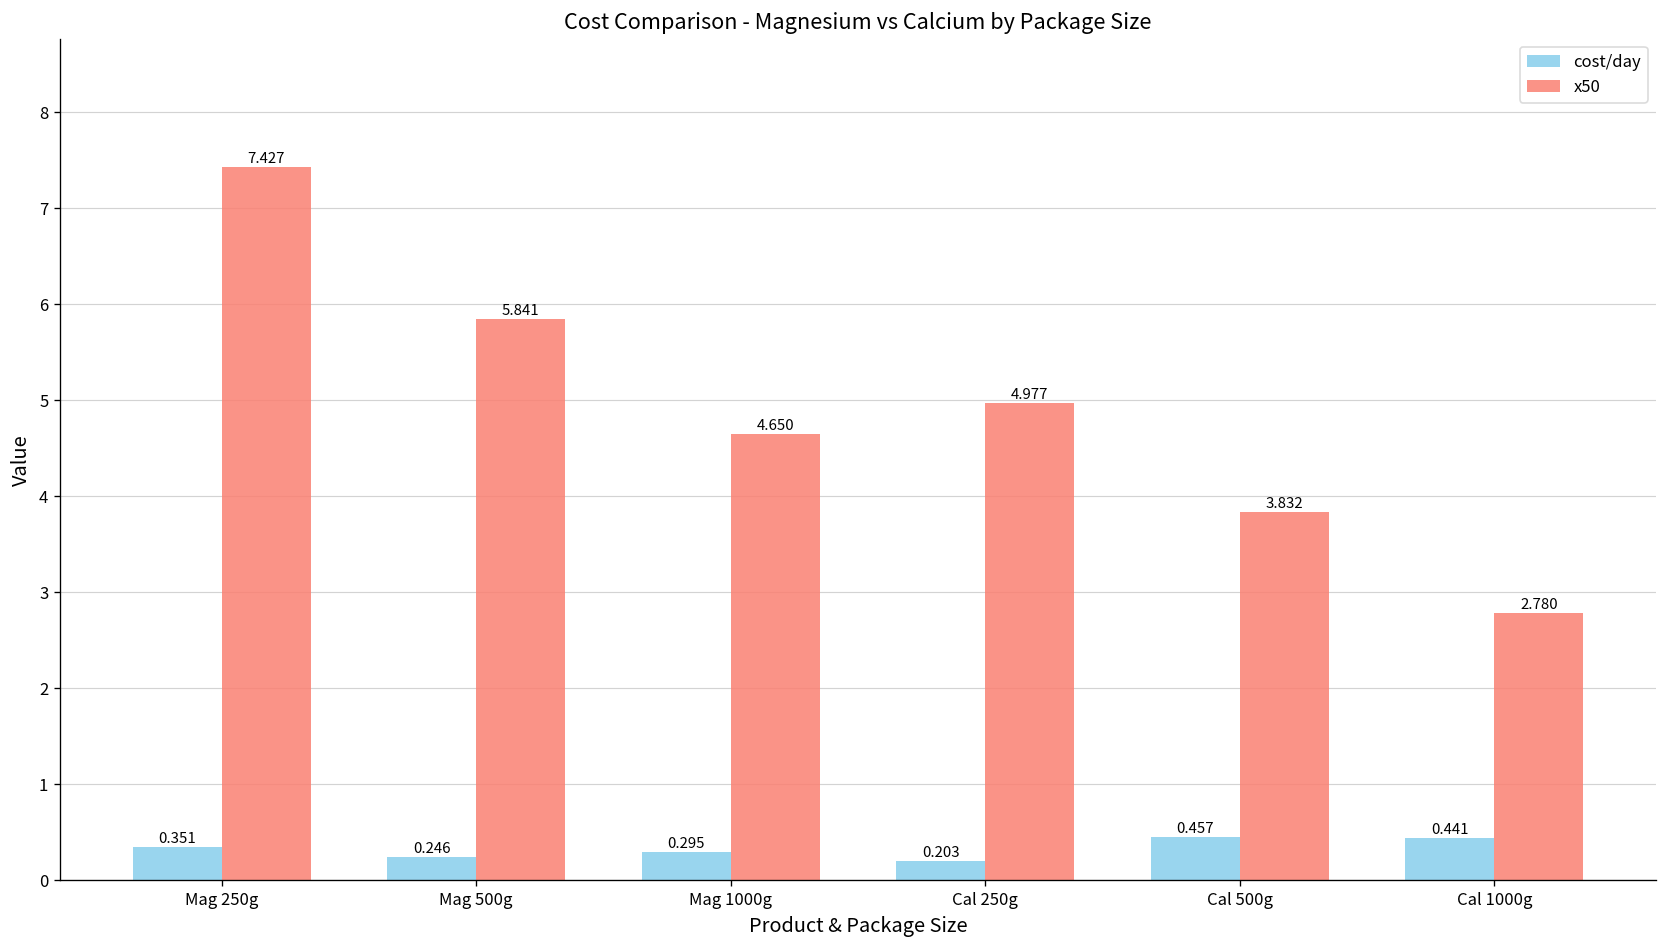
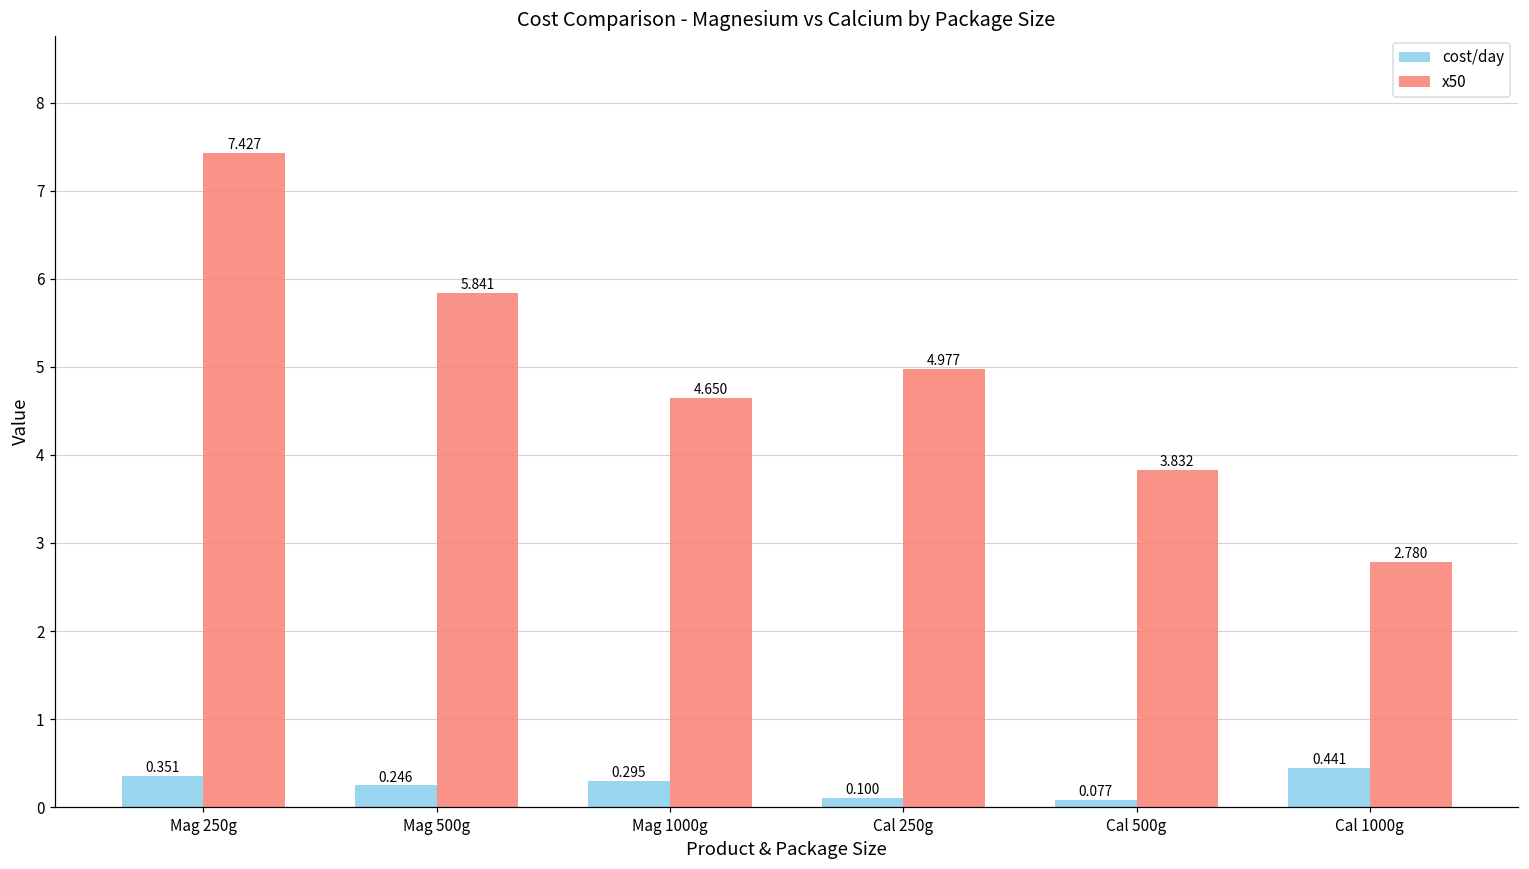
cost/day, Cal 250g: 0.203 -> 0.100
cost/day, Cal 500g: 0.457 -> 0.077
